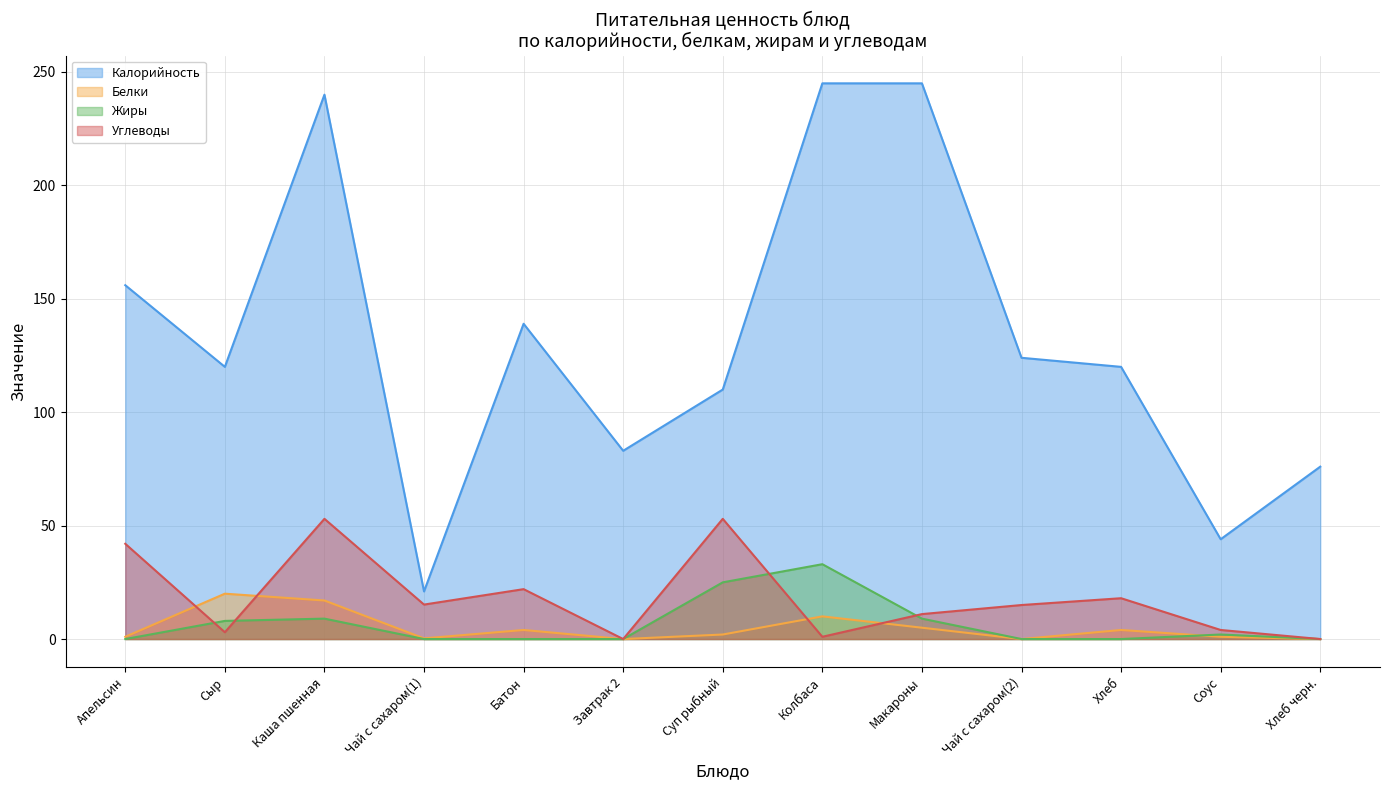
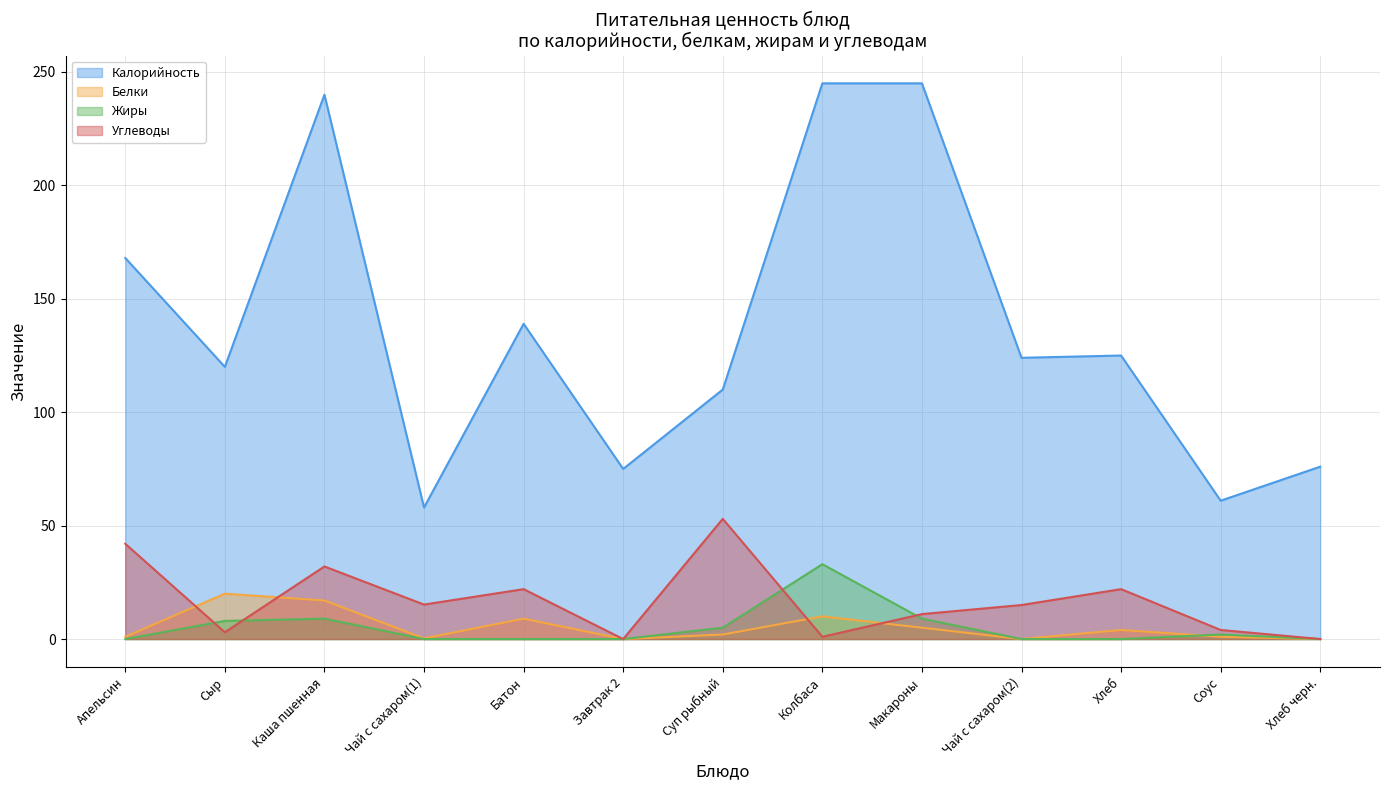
Калорийность, Апельсин: 156 -> 168
Углеводы, Каша пшенная: 53 -> 32
Калорийность, Чай с сахаром(1): 21 -> 58
Белки, Батон: 4 -> 9
Калорийность, Завтрак 2: 83 -> 75
Жиры, Суп рыбный: 25 -> 5
Калорийность, Хлеб: 120 -> 125
Углеводы, Хлеб: 18 -> 22
Калорийность, Соус: 44 -> 61
